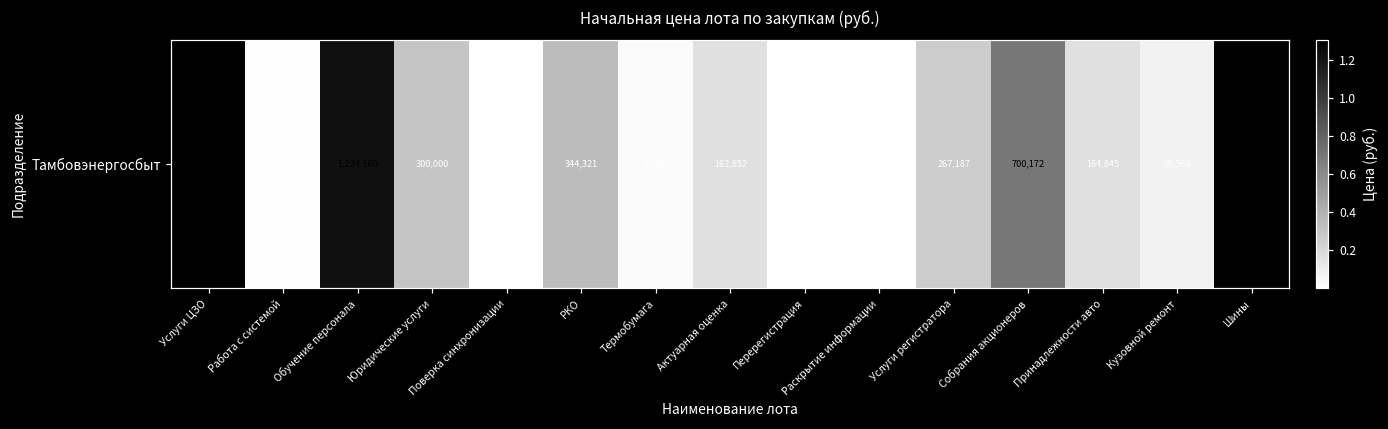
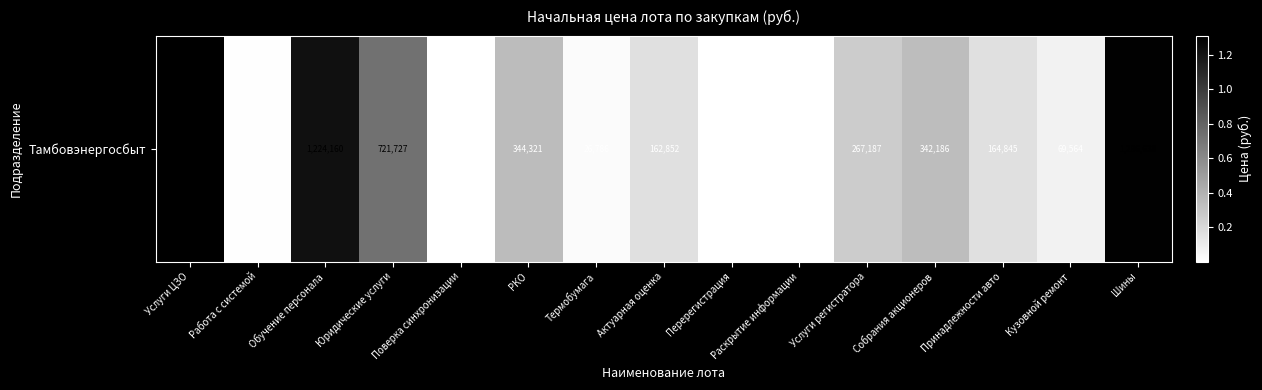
Тамбовэнергосбыт, Юридические услуги: 300,000 -> 721,727
Тамбовэнергосбыт, Собрания акционеров: 700,172 -> 342,186
